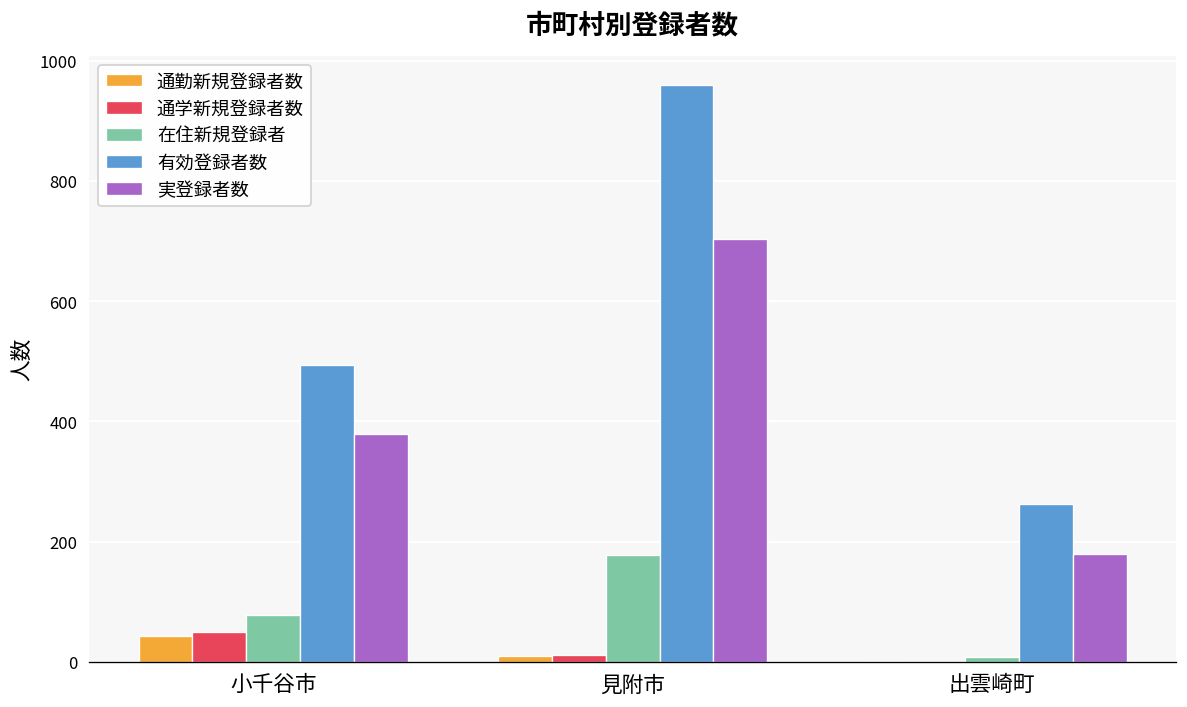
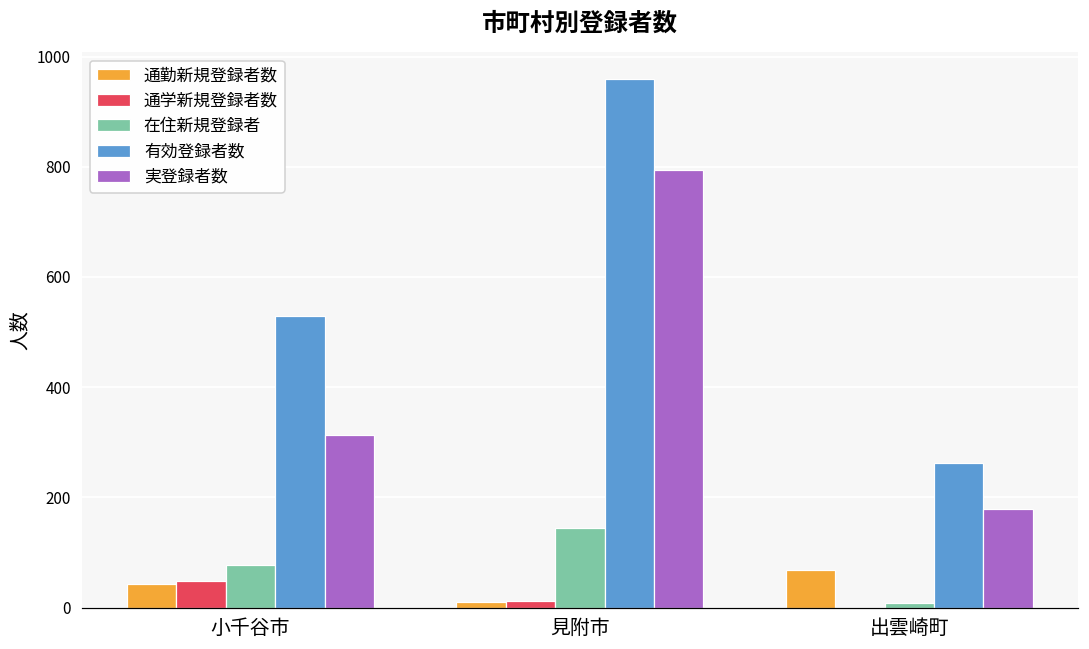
有効登録者数, 小千谷市: 490 -> 530
実登録者数, 小千谷市: 380 -> 310
在住新規登録者, 見附市: 180 -> 150
実登録者数, 見附市: 700 -> 800
通勤新規登録者数, 出雲崎町: 0 -> 70
